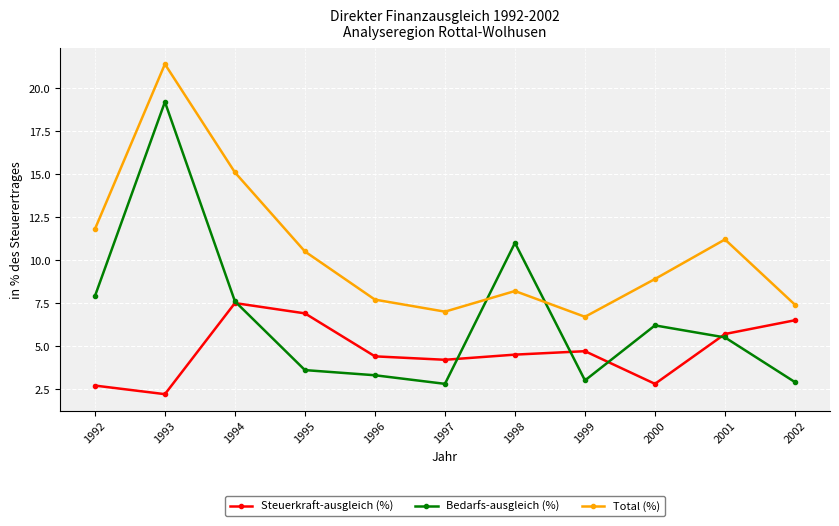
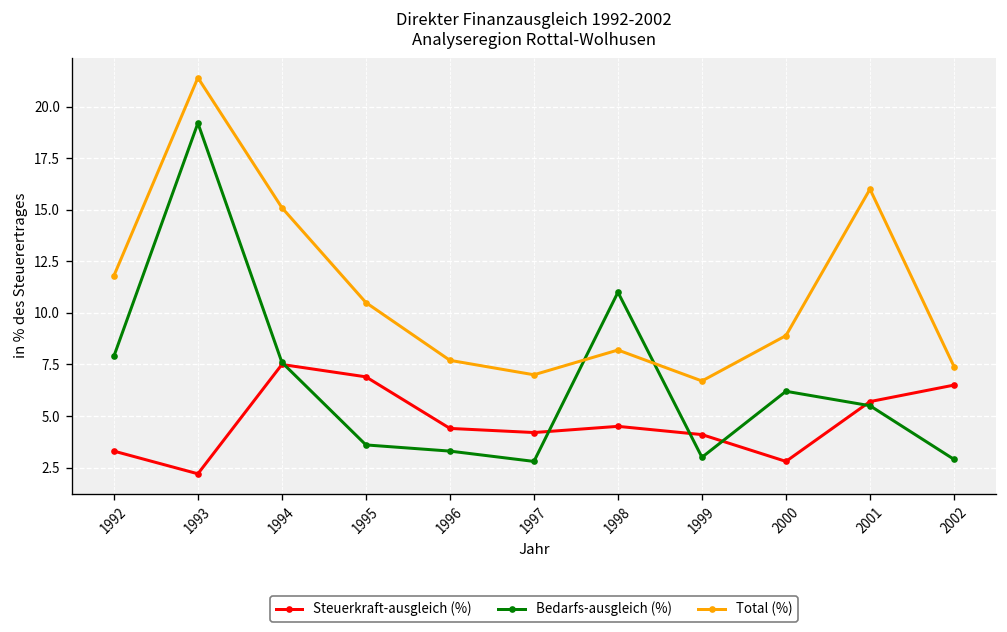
Steuerkraft-ausgleich (%), 1992: 2.7 -> 3.3
Steuerkraft-ausgleich (%), 1999: 4.7 -> 4.1
Total (%), 2001: 11.2 -> 16.0
